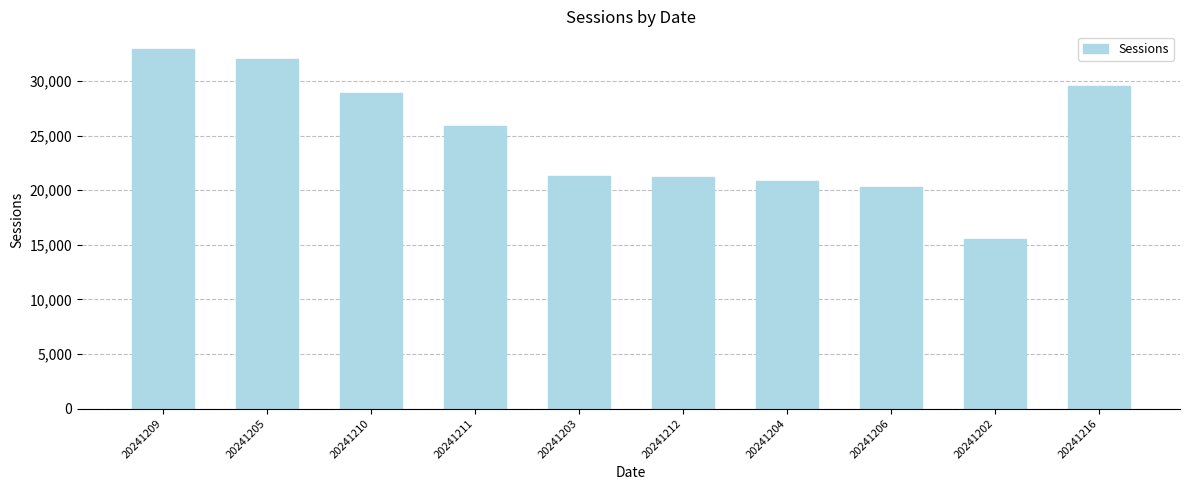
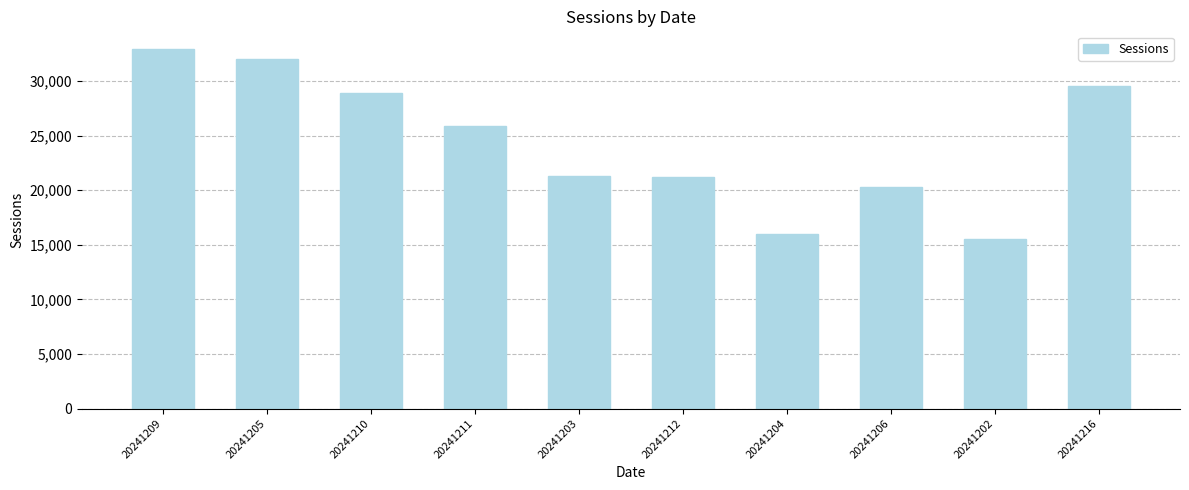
20241204: 20,900 -> 16,000
